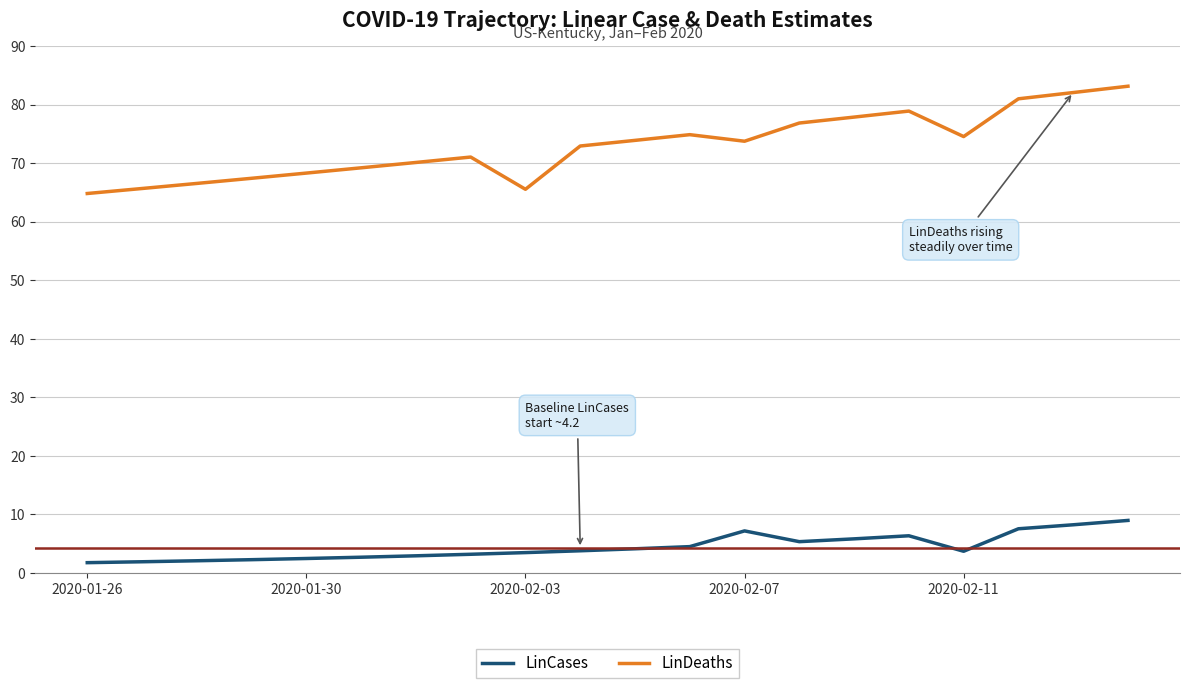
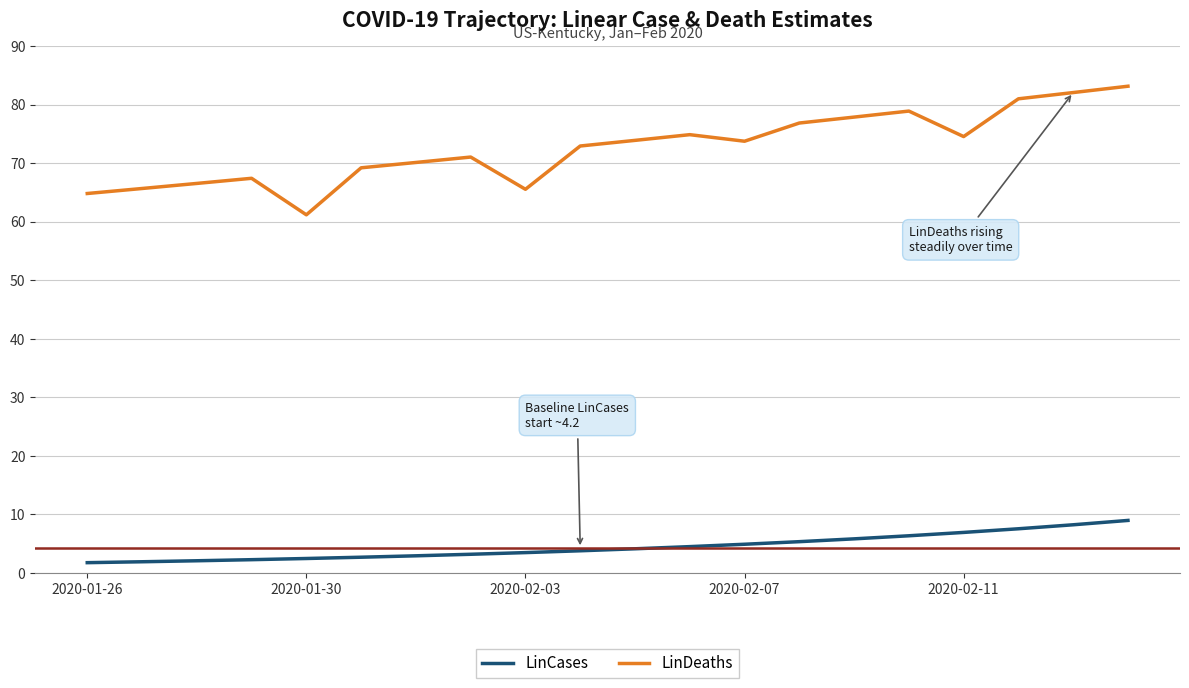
LinDeaths, 2020-01-30: 68 -> 61
LinCases, 2020-02-07: 7 -> 5
LinCases, 2020-02-11: 4 -> 7
